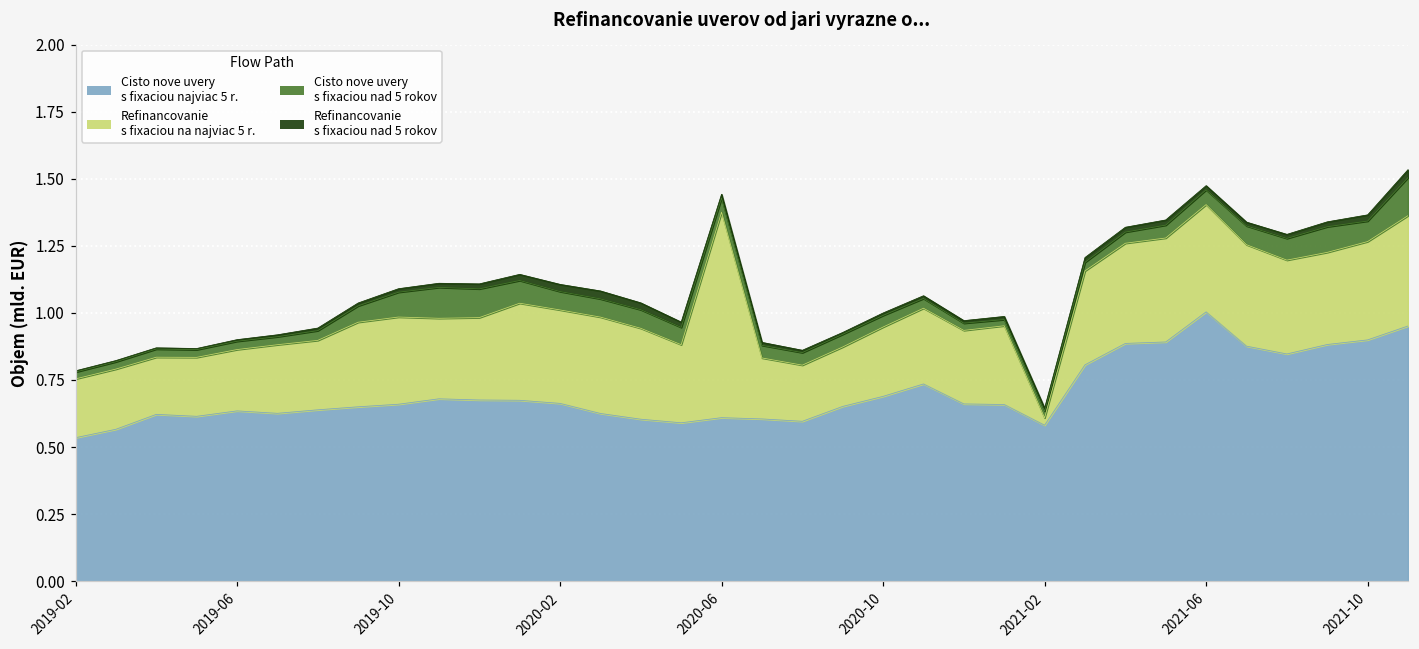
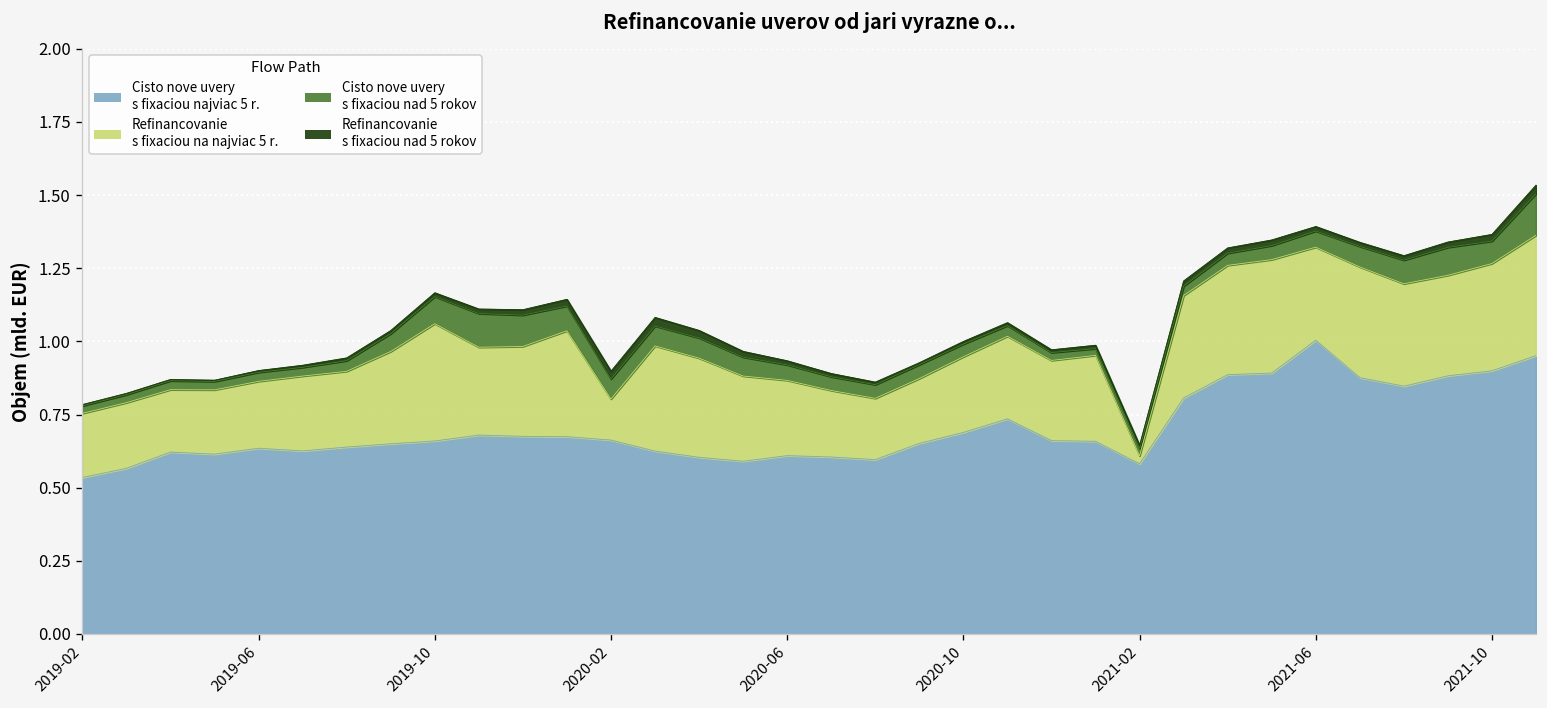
Refinancovanie s fixaciou na najviac 5 r., 2019-10: 0.33 -> 0.40
Refinancovanie s fixaciou na najviac 5 r., 2020-02: 0.35 -> 0.14
Refinancovanie s fixaciou na najviac 5 r., 2020-06: 0.77 -> 0.26
Refinancovanie s fixaciou na najviac 5 r., 2021-06: 0.40 -> 0.32
